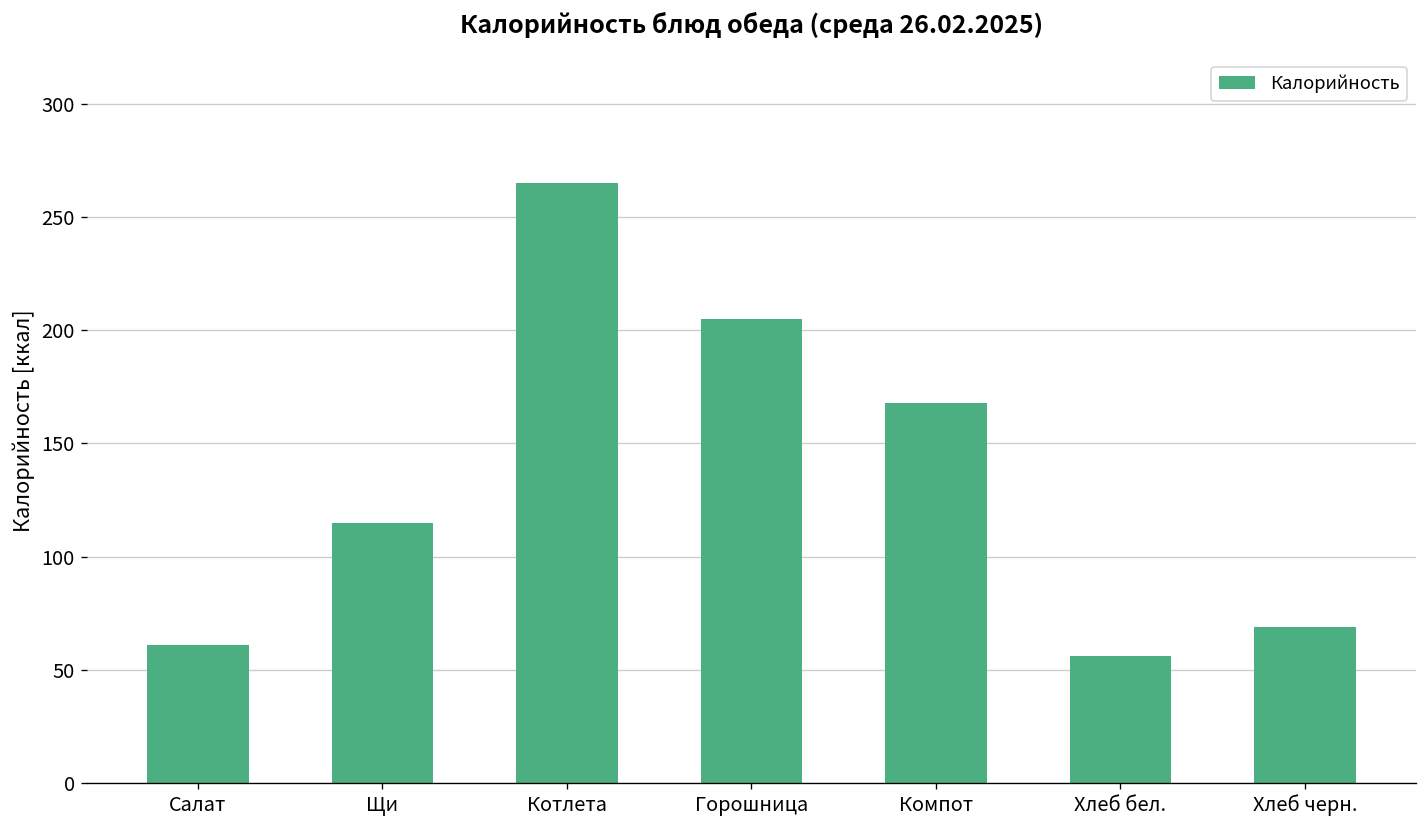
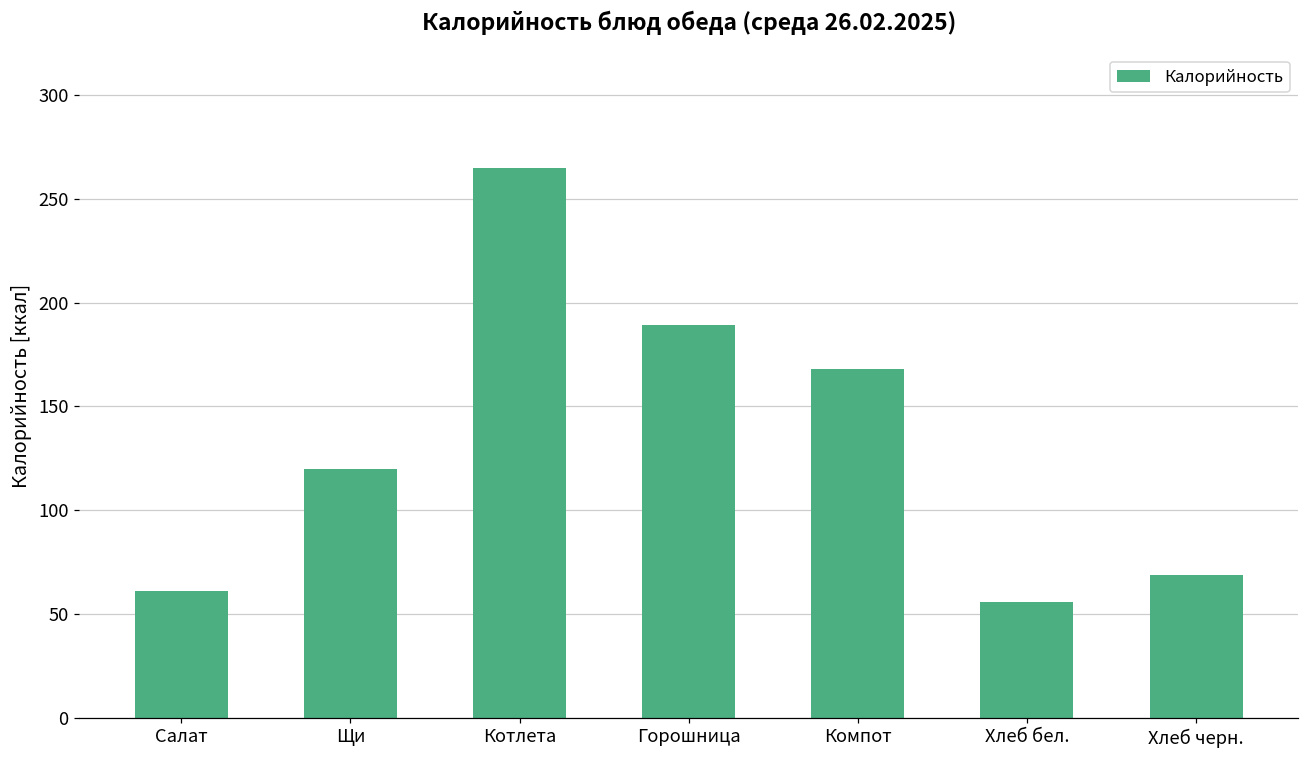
Щи: 115 -> 120
Горошница: 205 -> 189
